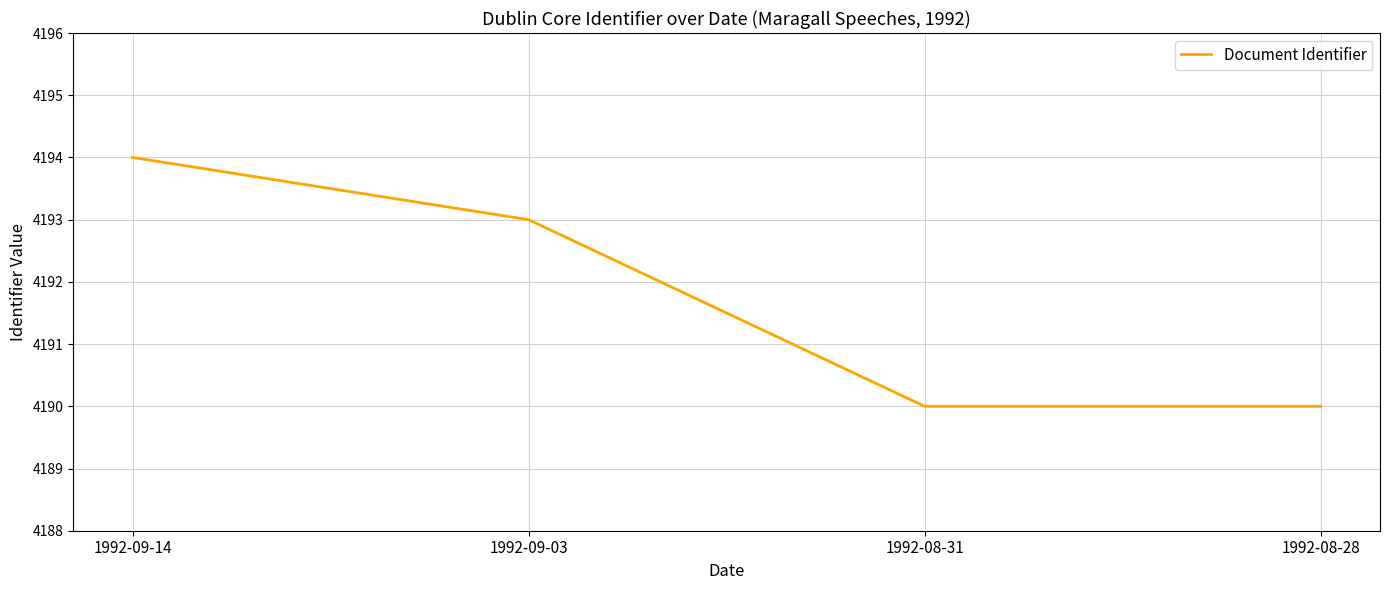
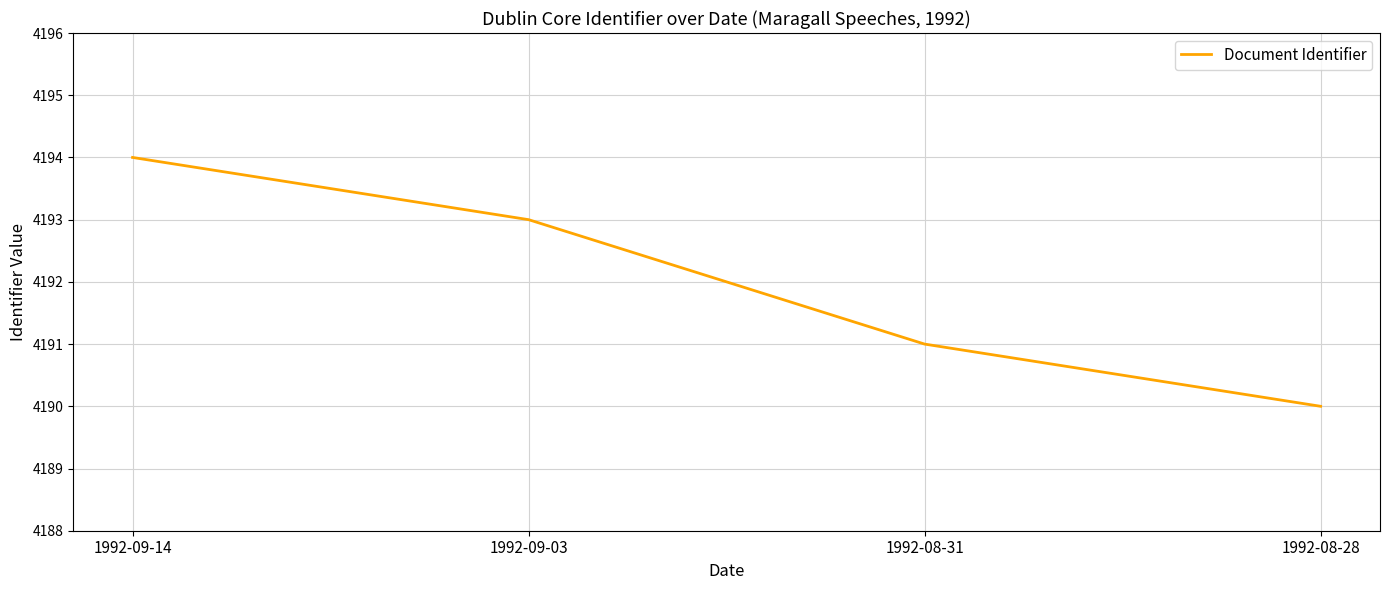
1992-08-31: 4190 -> 4191
